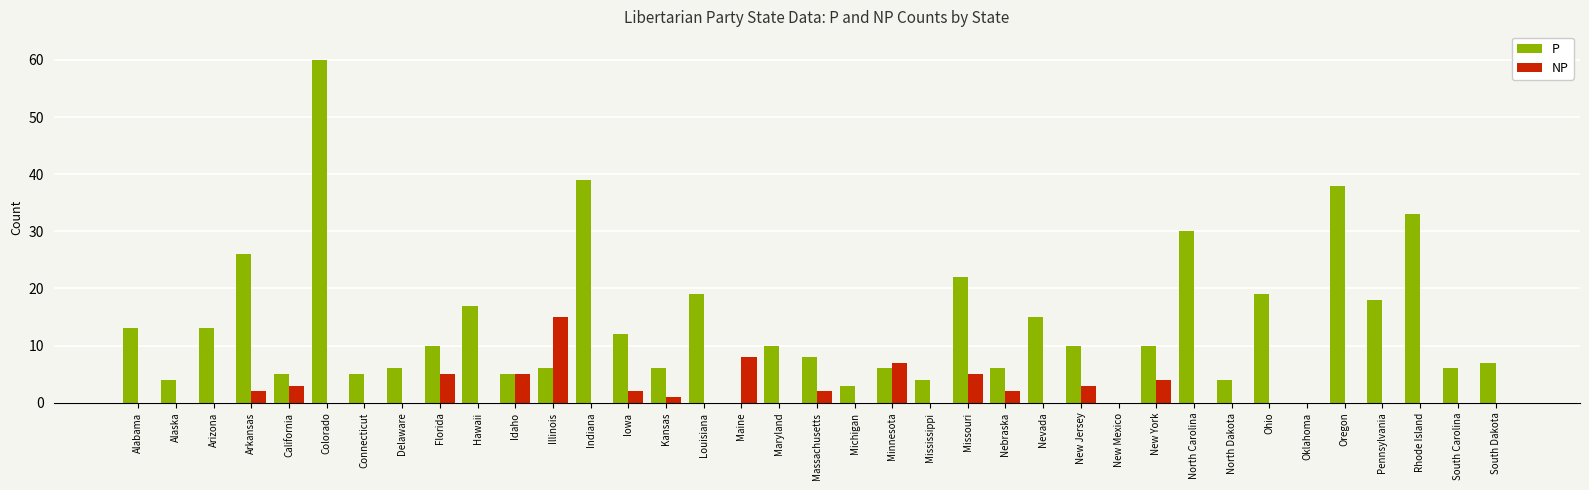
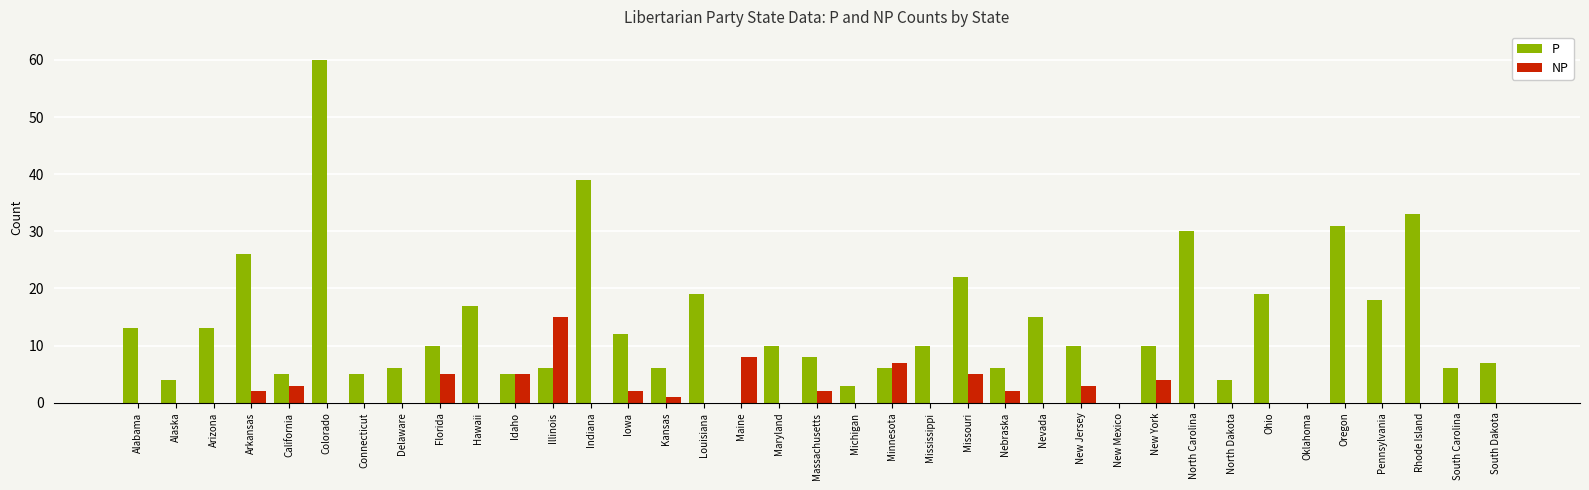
P, Mississippi: 4 -> 10
P, Oregon: 38 -> 31
